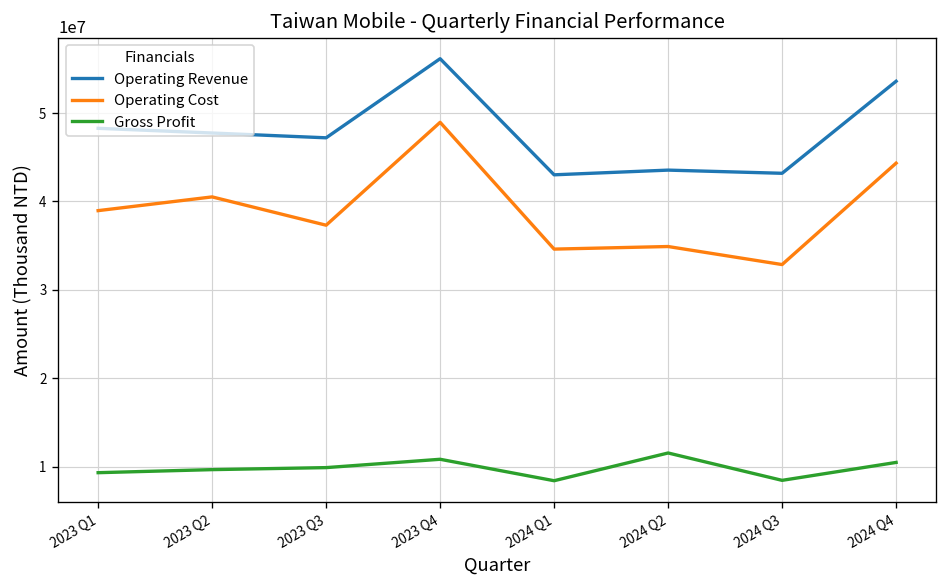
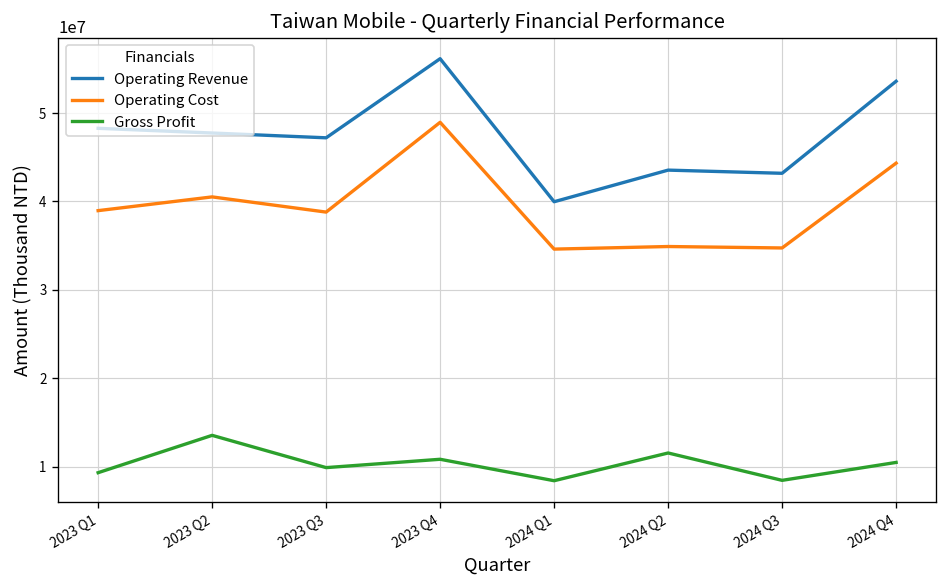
Gross Profit, 2023 Q2: 10000000 -> 14000000
Operating Cost, 2023 Q3: 37000000 -> 39000000
Operating Revenue, 2024 Q1: 43000000 -> 40000000
Operating Cost, 2024 Q3: 33000000 -> 35000000
